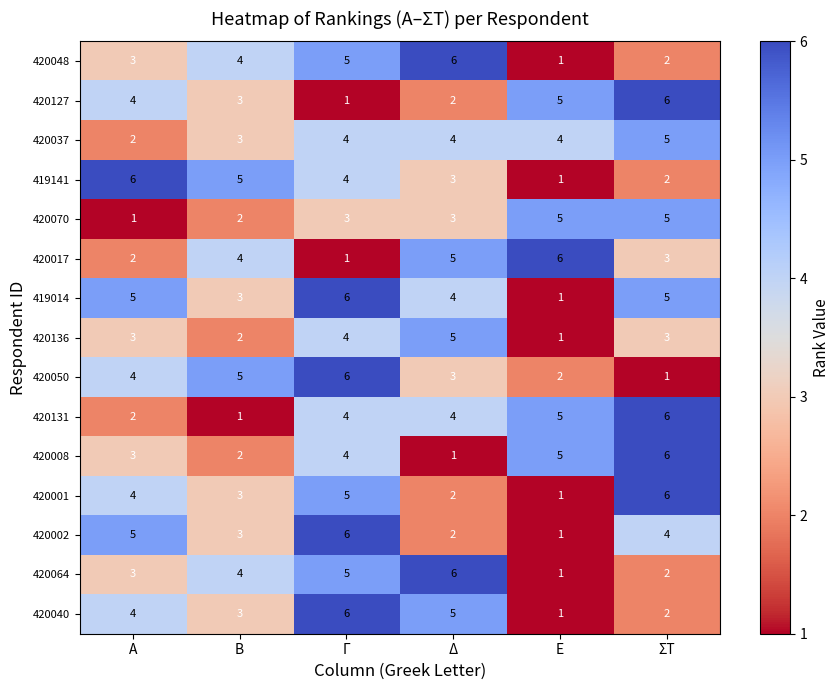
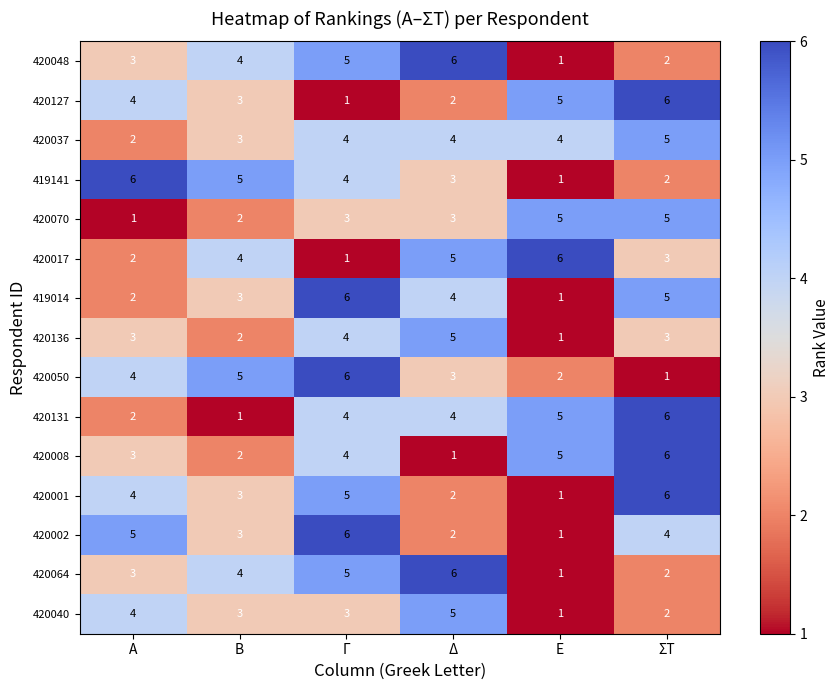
419014, Α: 5 -> 2
420040, Γ: 6 -> 3
